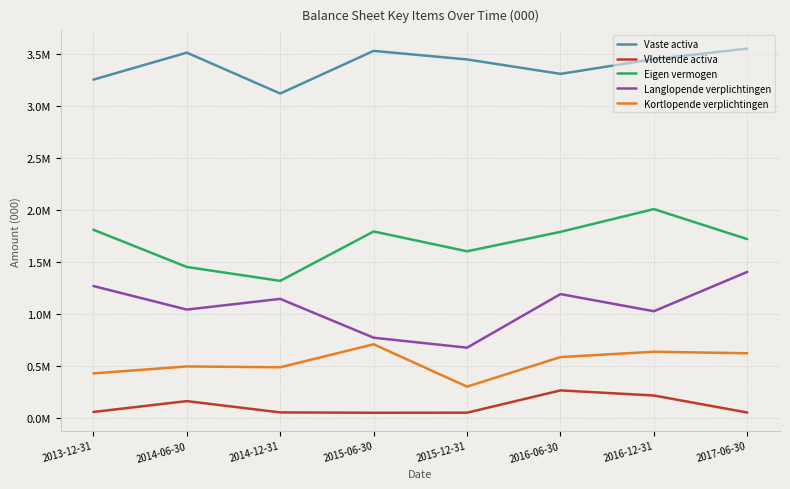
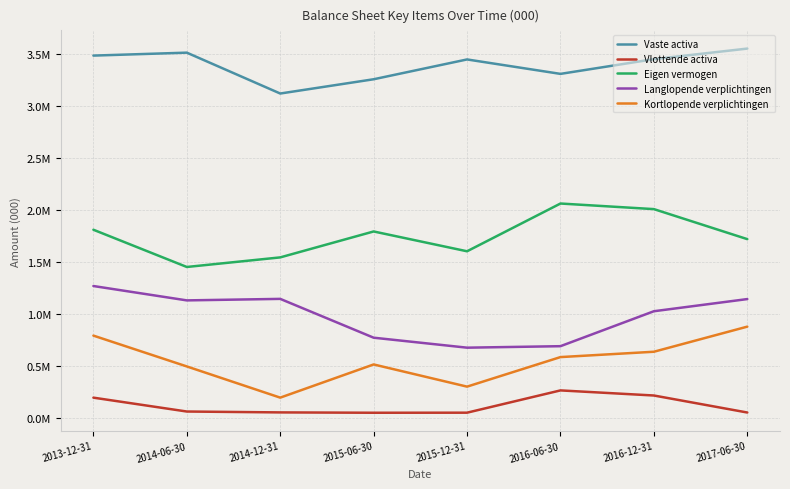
Vaste activa, 2013-12-31: 3250000 -> 3480000
Vlottende activa, 2013-12-31: 50000 -> 190000
Kortlopende verplichtingen, 2013-12-31: 430000 -> 790000
Vlottende activa, 2014-06-30: 160000 -> 60000
Langlopende verplichtingen, 2014-06-30: 1040000 -> 1130000
Eigen vermogen, 2014-12-31: 1320000 -> 1540000
Kortlopende verplichtingen, 2014-12-31: 480000 -> 190000
Vaste activa, 2015-06-30: 3530000 -> 3260000
Kortlopende verplichtingen, 2015-06-30: 710000 -> 510000
Eigen vermogen, 2016-06-30: 1790000 -> 2060000
Langlopende verplichtingen, 2016-06-30: 1190000 -> 690000
Langlopende verplichtingen, 2017-06-30: 1400000 -> 1140000
Kortlopende verplichtingen, 2017-06-30: 620000 -> 880000
